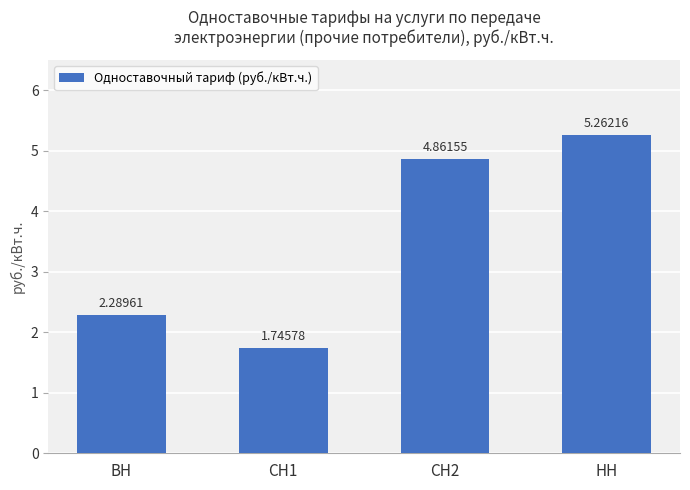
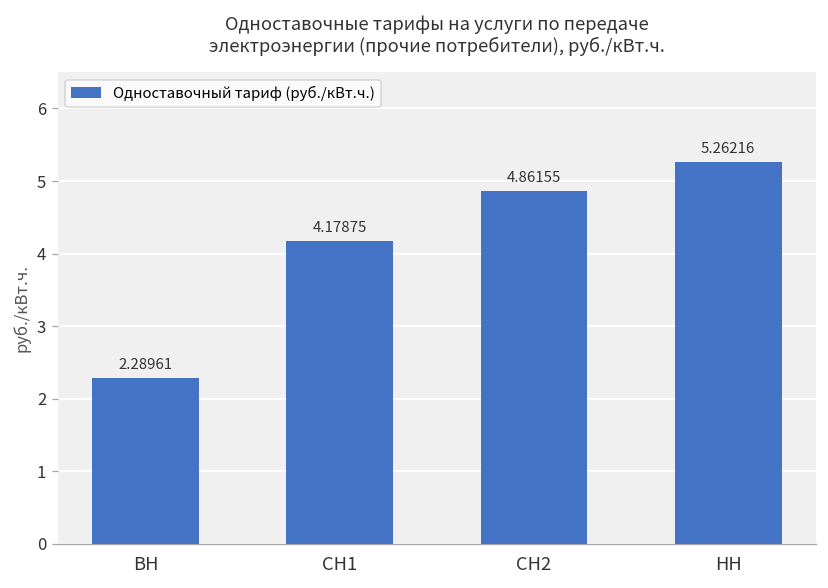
СН1: 1.74578 -> 4.17875
